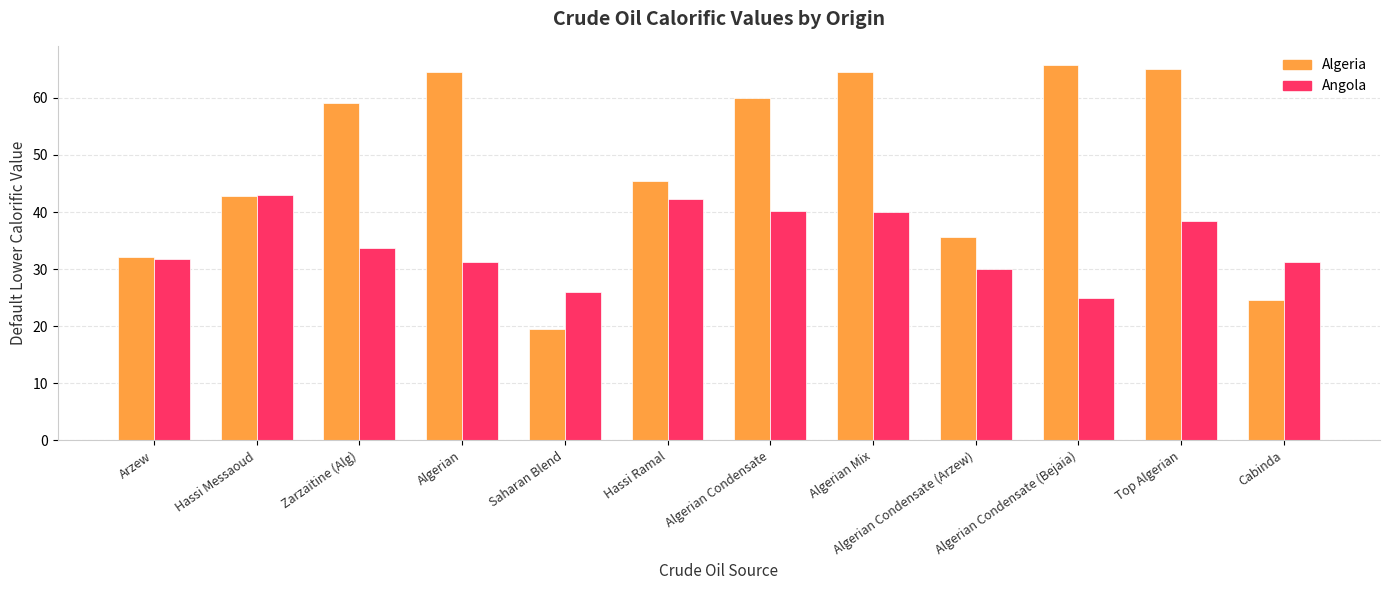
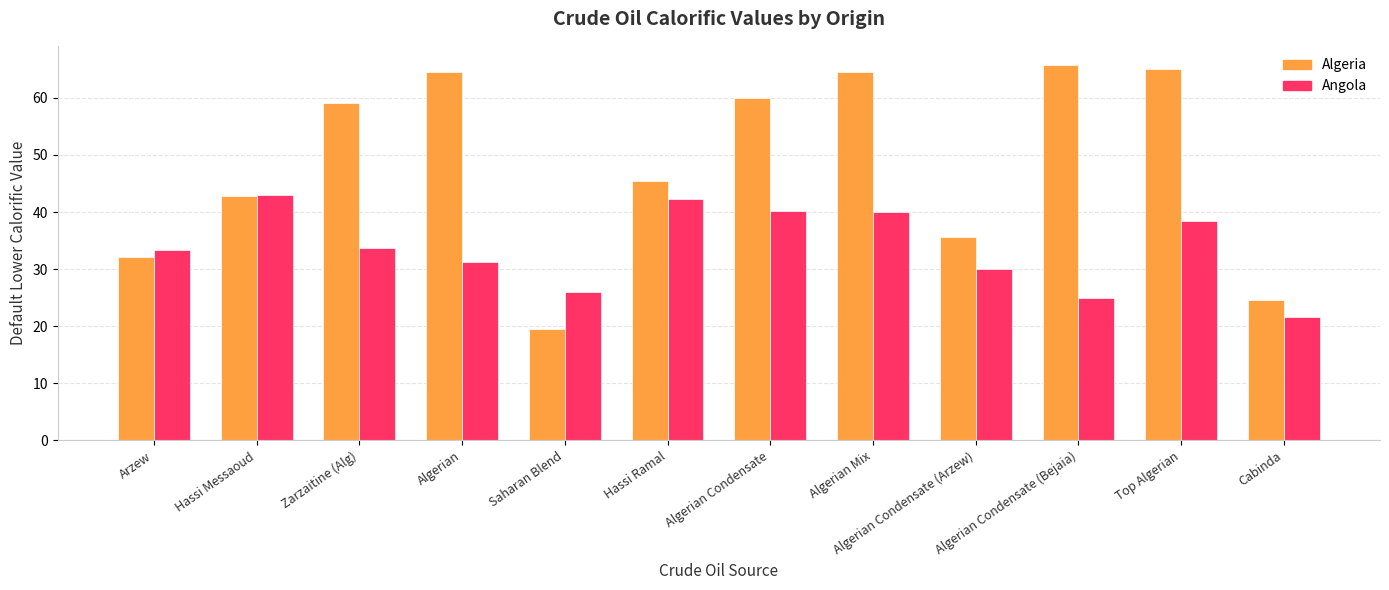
Angola, Arzew: 32 -> 33
Angola, Cabinda: 31 -> 22
